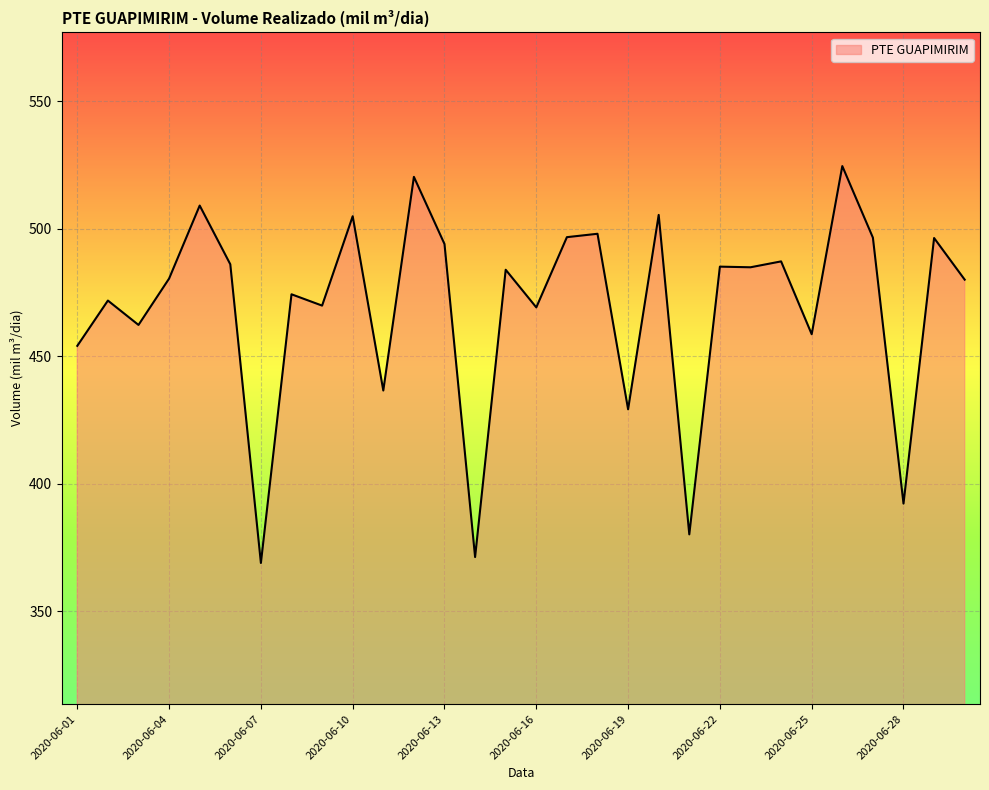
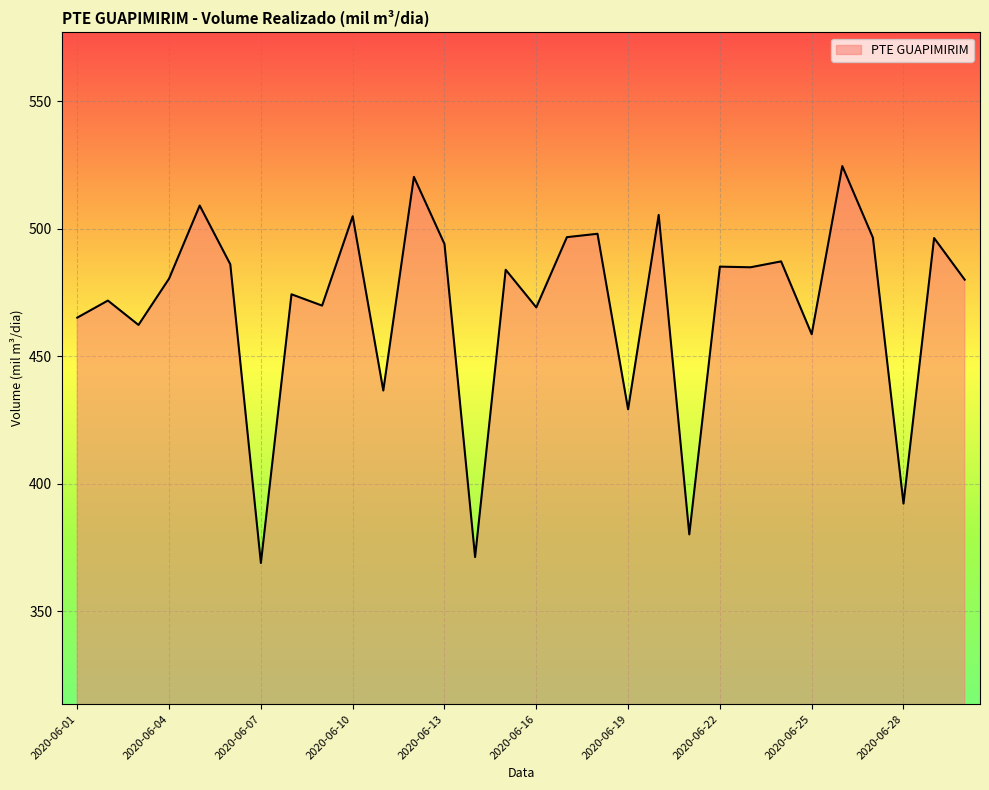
2020-06-01: 454 -> 465
